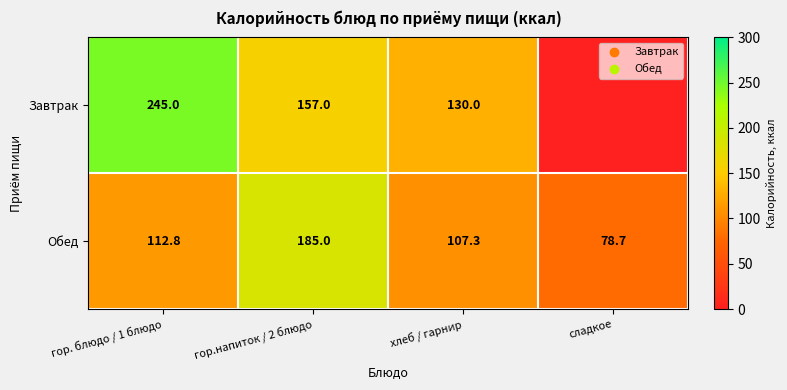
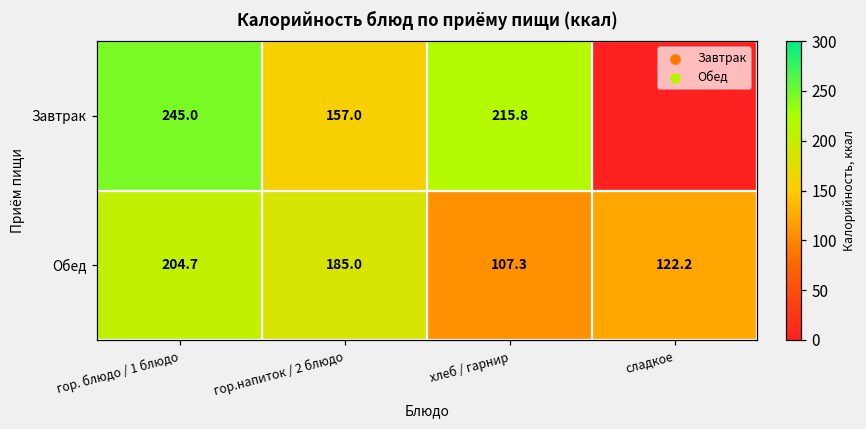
Завтрак, хлеб / гарнир: 130.0 -> 215.8
Обед, гор. блюдо / 1 блюдо: 112.8 -> 204.7
Обед, сладкое: 78.7 -> 122.2
